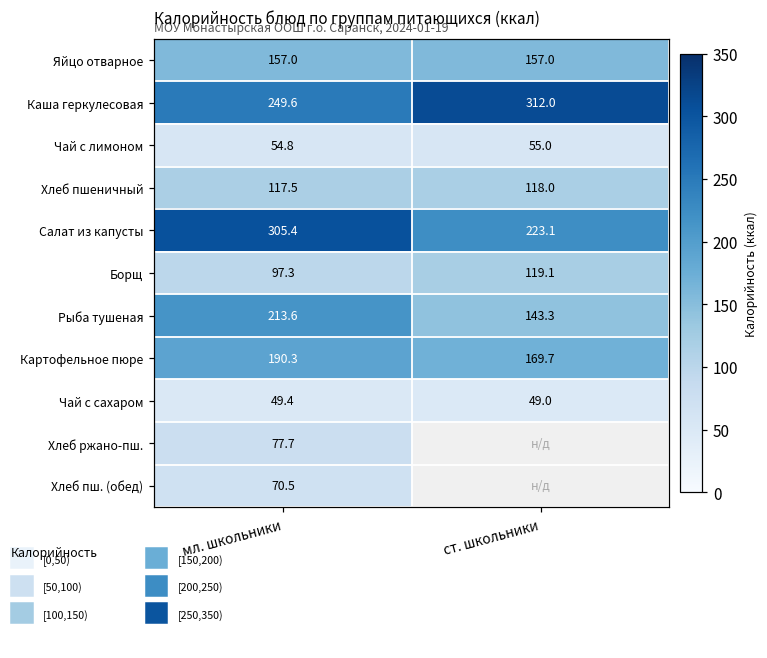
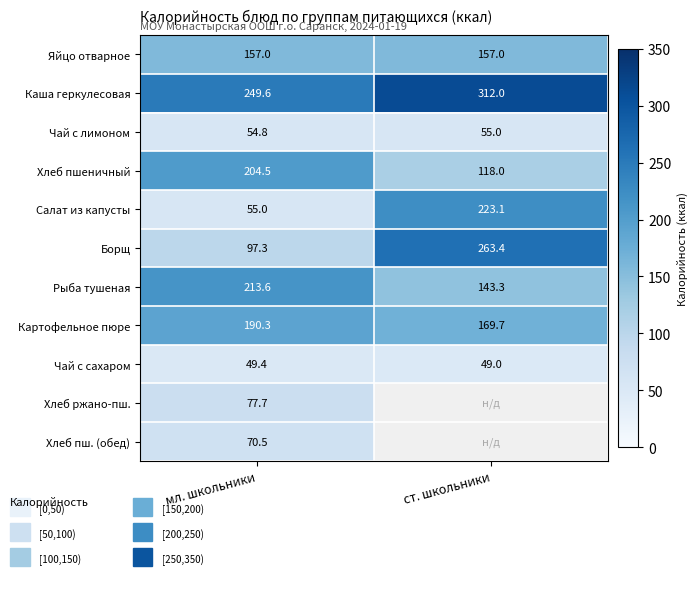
Хлеб пшеничный, мл. школьники: 117.5 -> 204.5
Салат из капусты, мл. школьники: 305.4 -> 55.0
Борщ, ст. школьники: 119.1 -> 263.4
